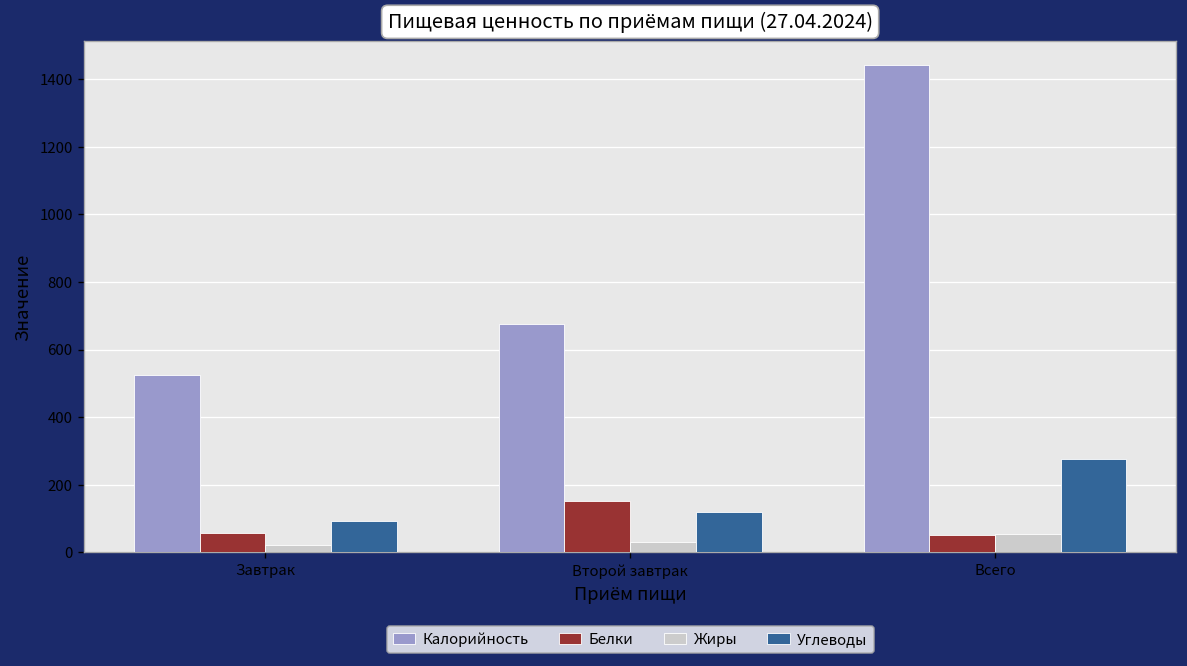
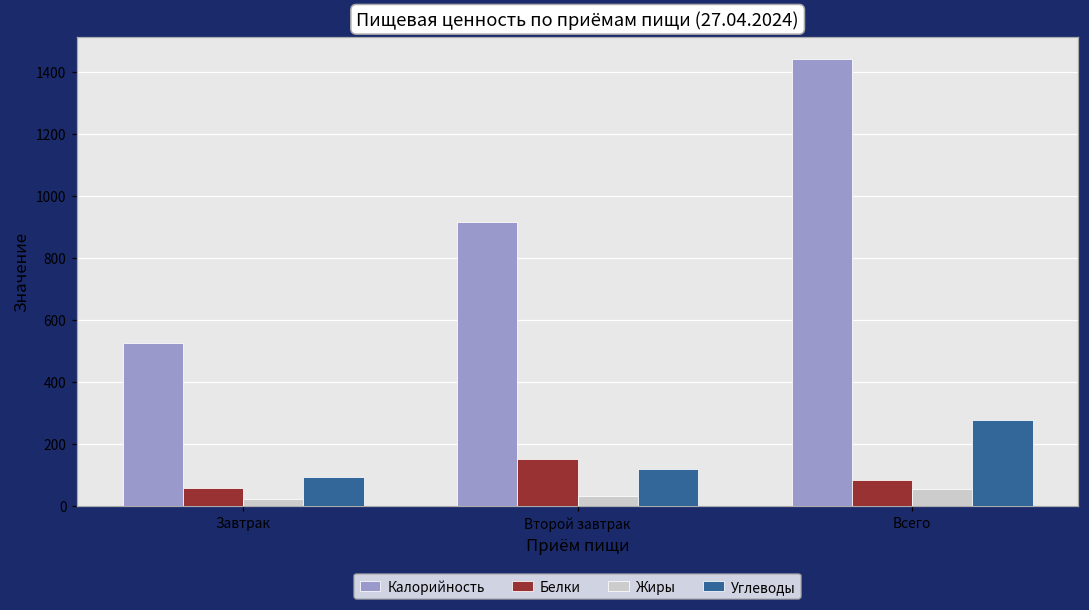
Калорийность, Второй завтрак: 670 -> 920
Белки, Всего: 50 -> 80
